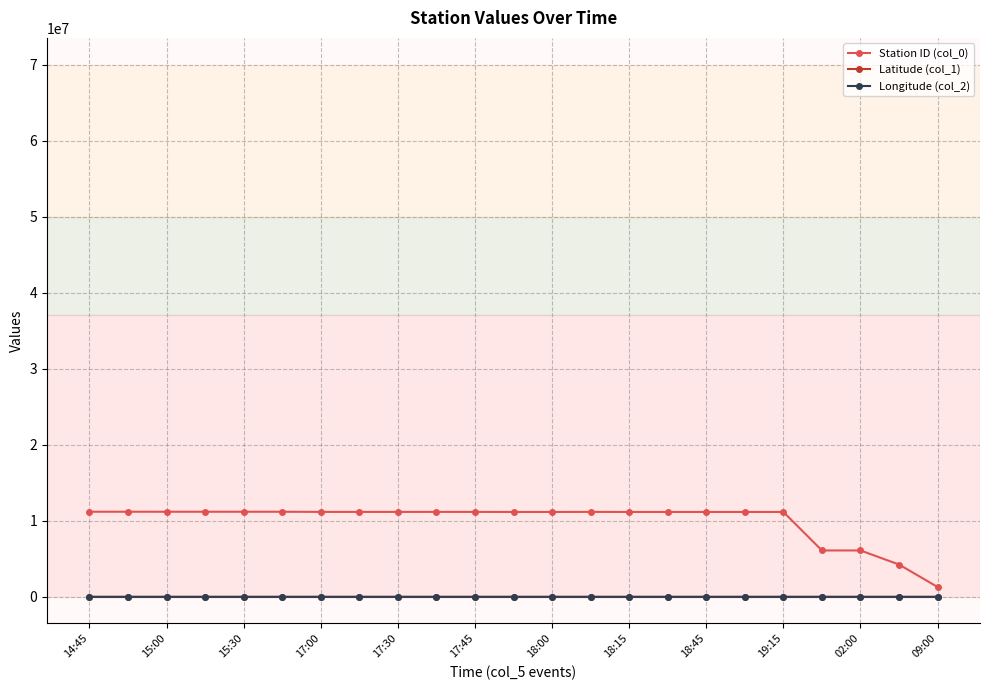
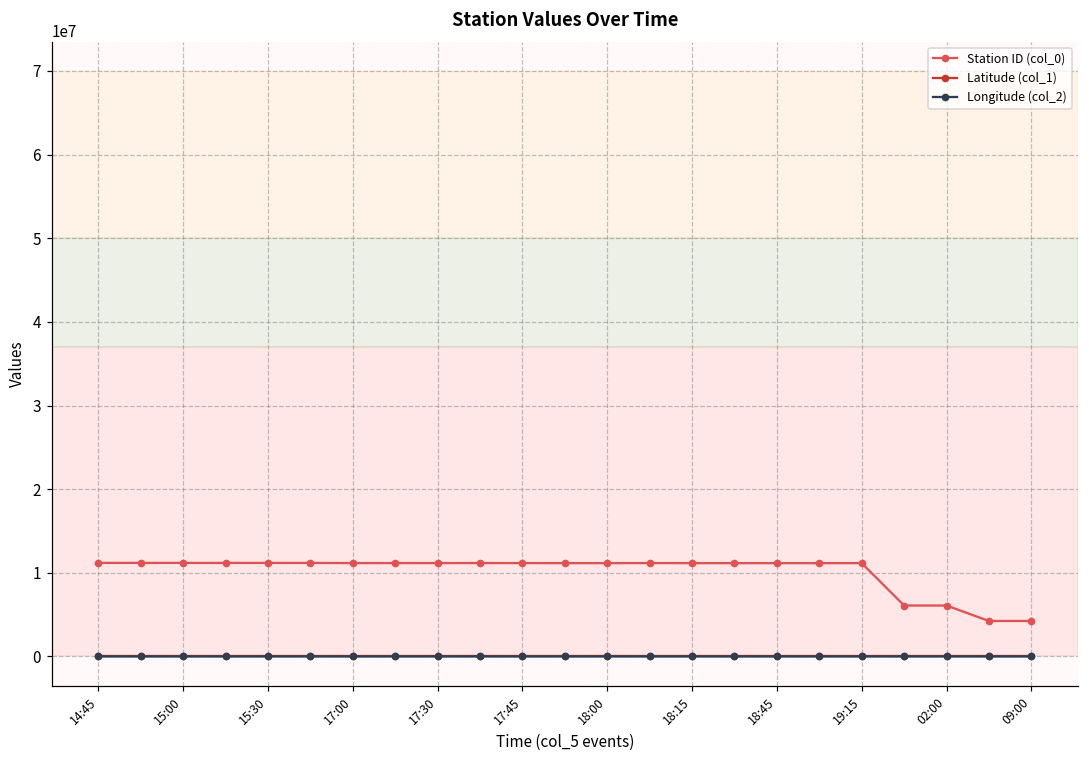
Station ID (col_0), 09:00: 1000000 -> 4000000
